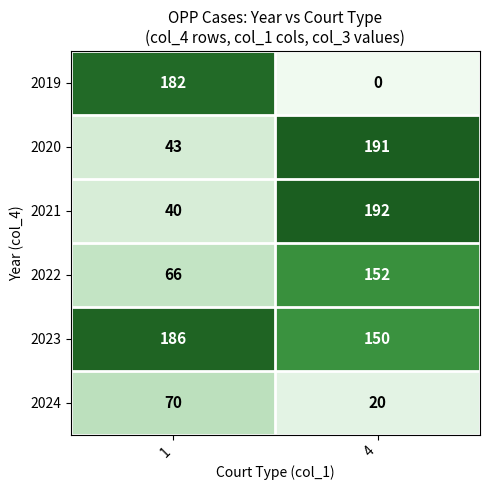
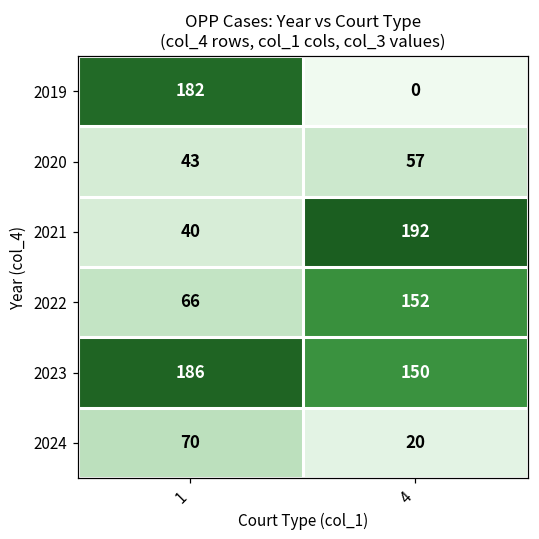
2020, 4: 191 -> 57
